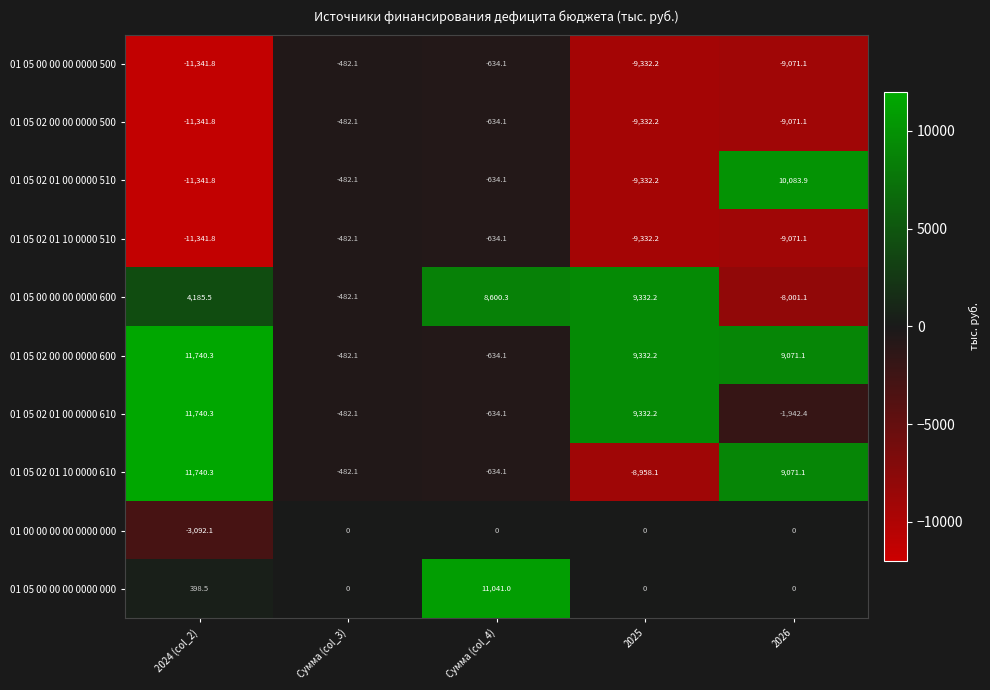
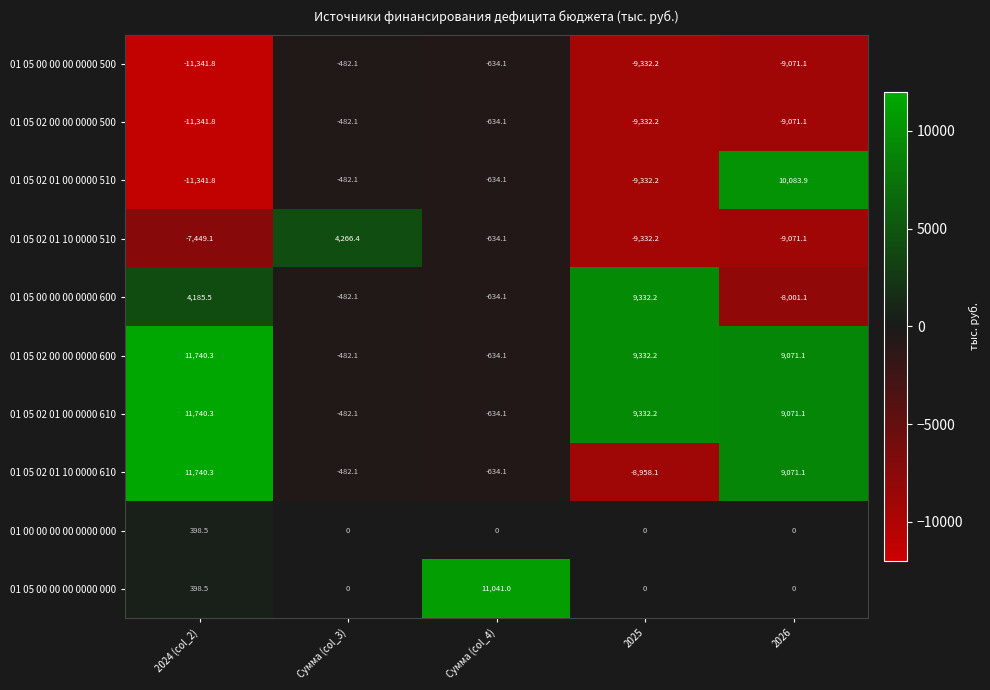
01 05 02 01 10 0000 510, 2024 (col_2): -11,341.8 -> -7,449.1
01 05 02 01 10 0000 510, Сумма (col_3): -482.1 -> 4,266.4
01 05 00 00 00 0000 600, Сумма (col_4): 8,600.3 -> -634.1
01 05 02 01 00 0000 610, 2026: -1,942.4 -> 9,071.1
01 00 00 00 00 0000 000, 2024 (col_2): -3,092.1 -> 398.5
